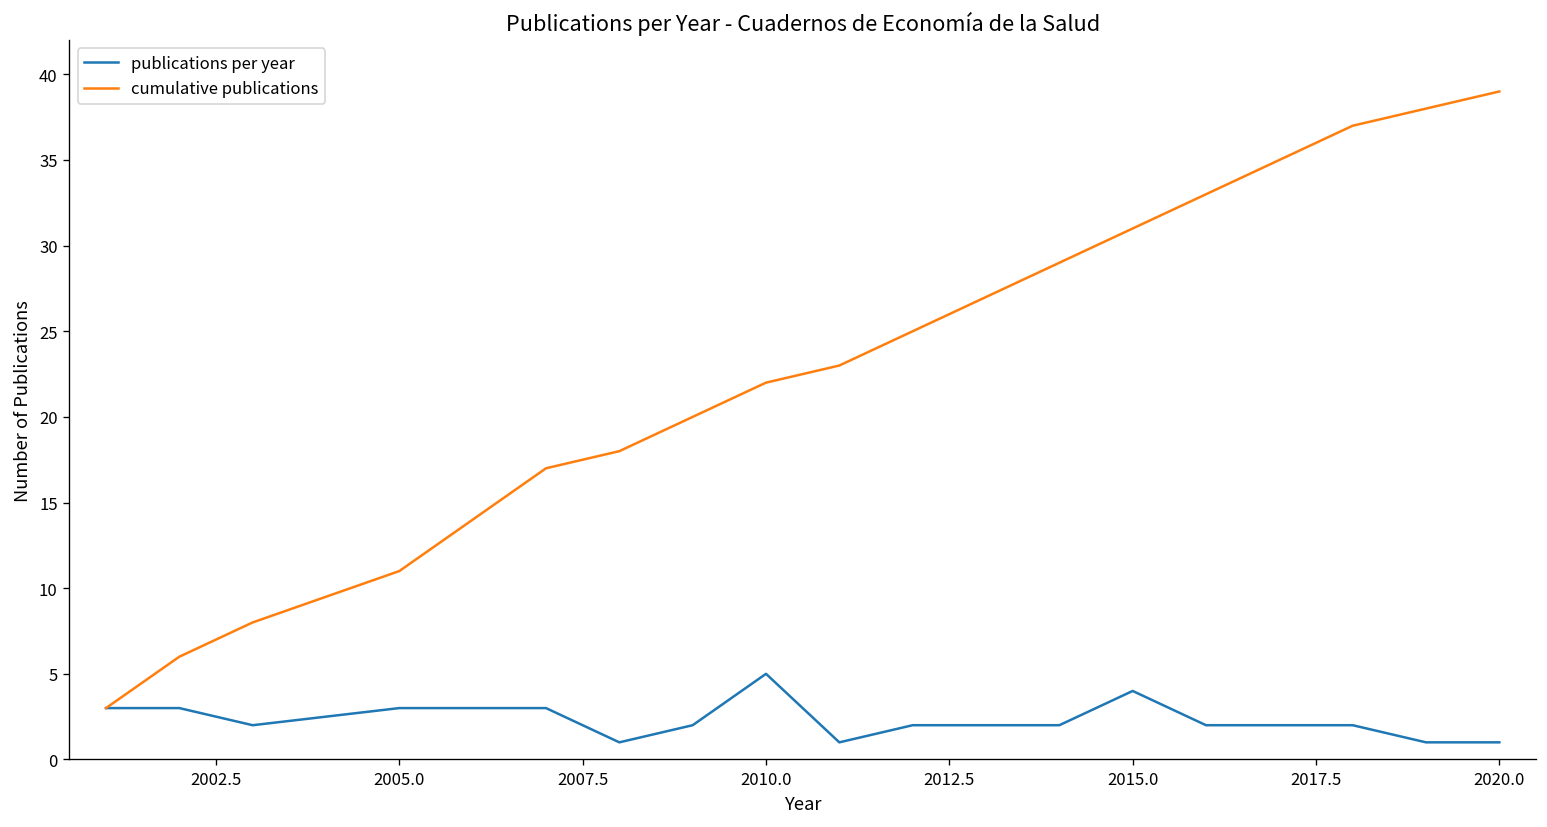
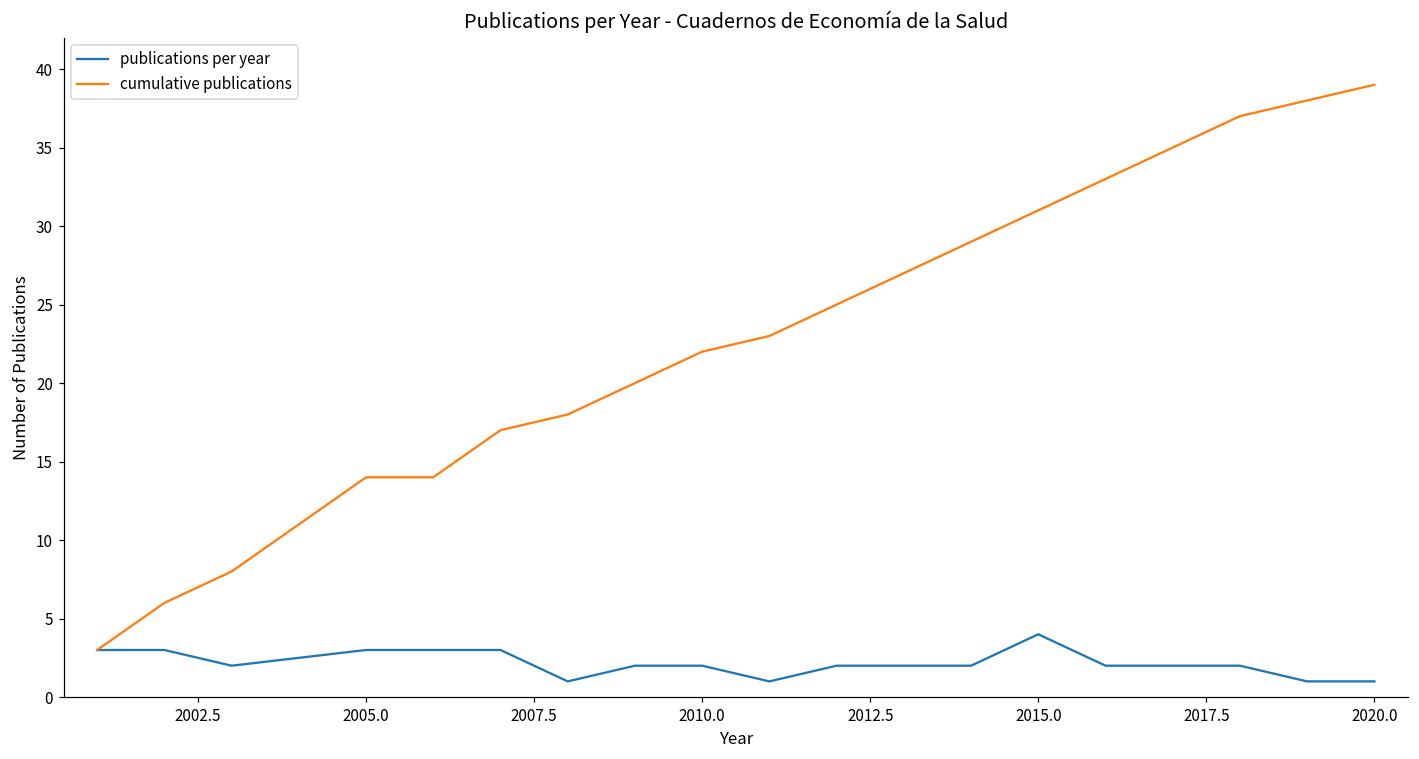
cumulative publications, 2005.0: 11 -> 14
publications per year, 2010.0: 5 -> 2
